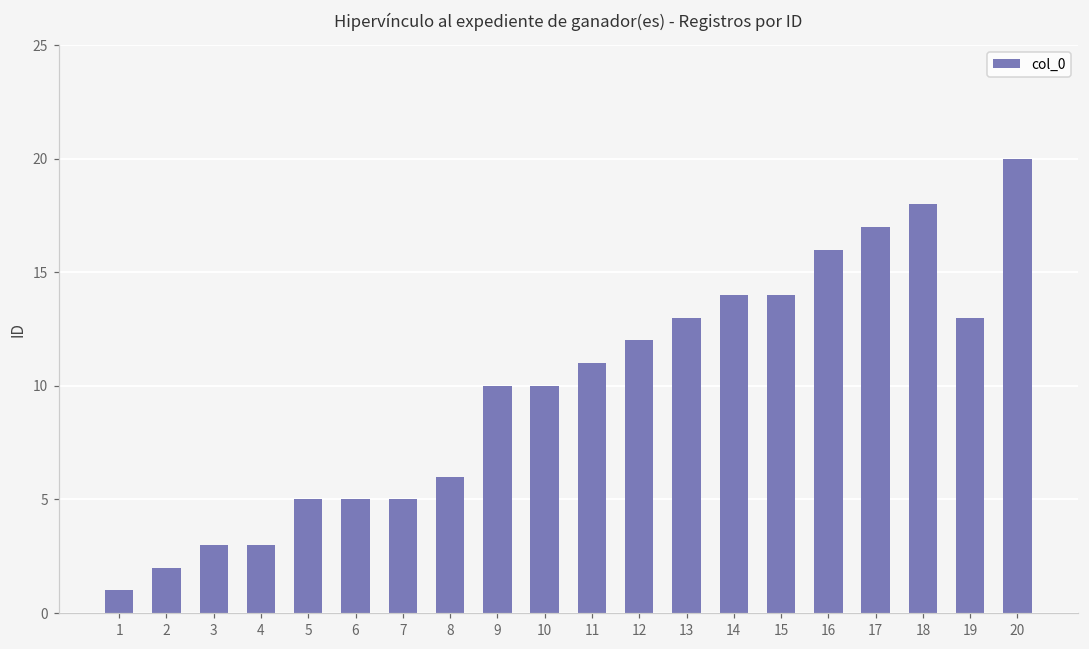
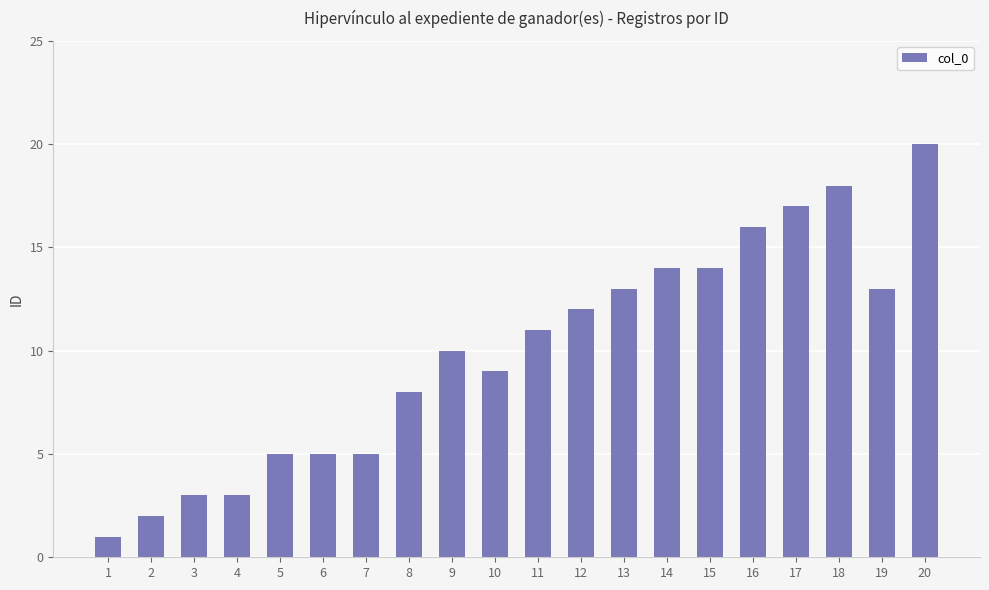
8: 6 -> 8
10: 10 -> 9
